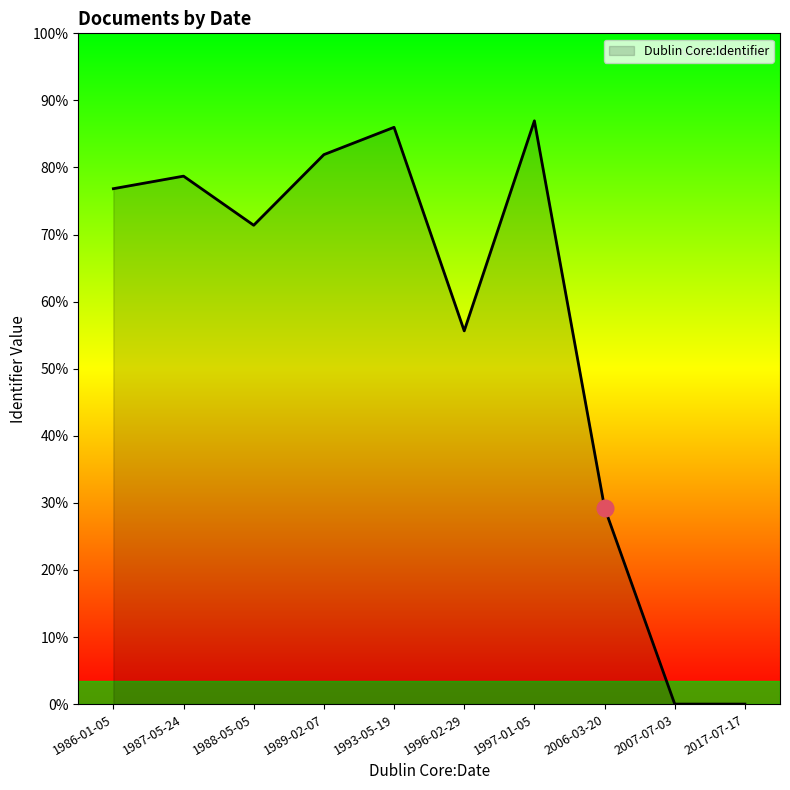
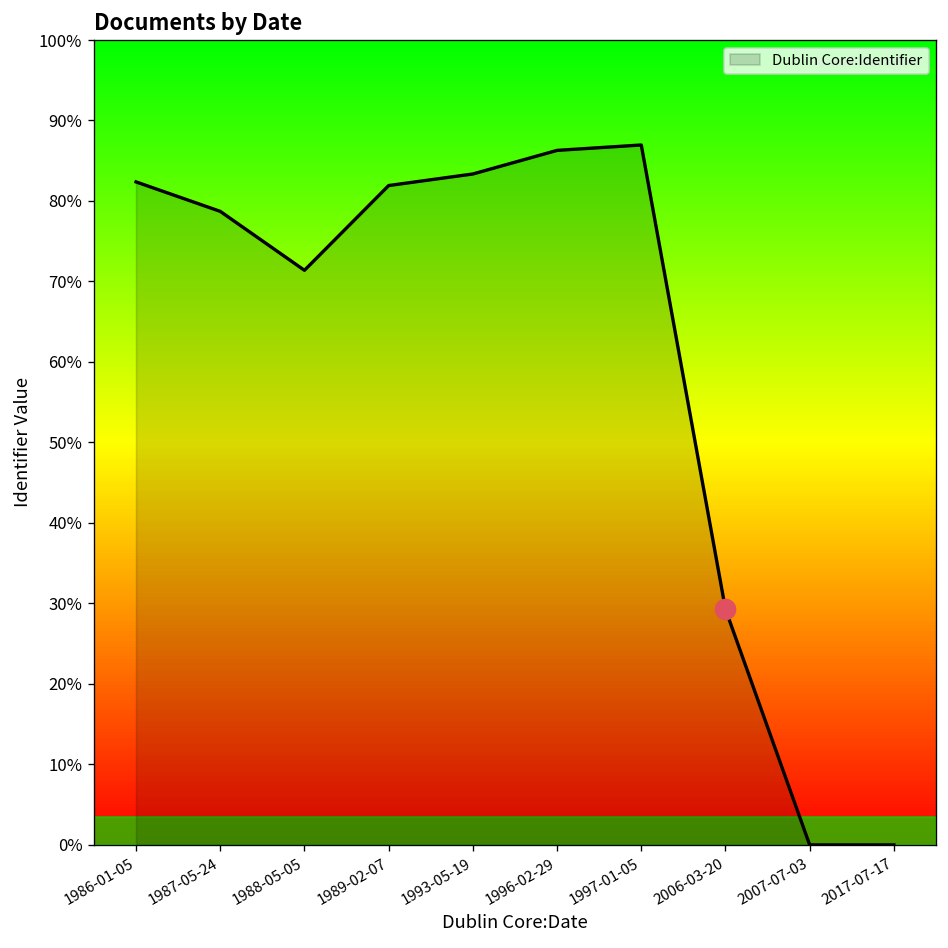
Dublin Core:Identifier, 1986-01-05: 77% -> 82%
Dublin Core:Identifier, 1993-05-19: 86% -> 83%
Dublin Core:Identifier, 1996-02-29: 56% -> 86%
